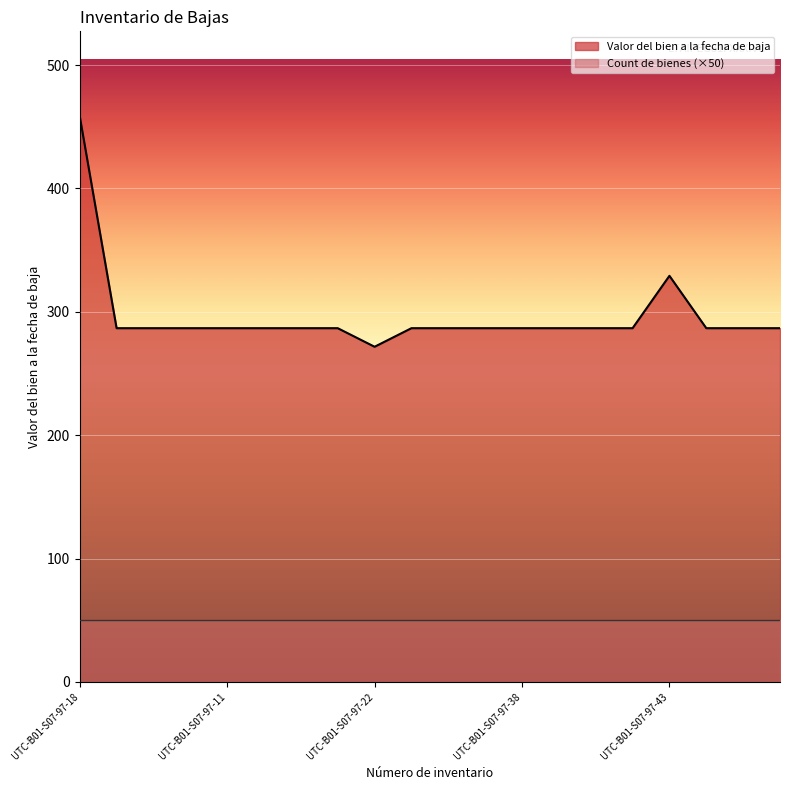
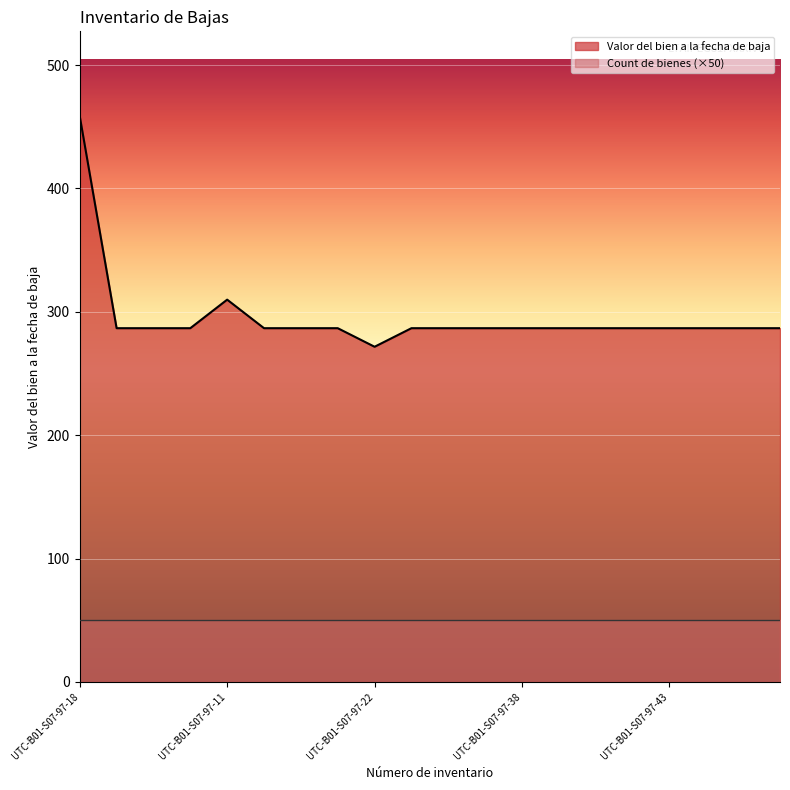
Valor del bien a la fecha de baja, UTC-B01-S07-97-11: 287 -> 310
Valor del bien a la fecha de baja, UTC-B01-S07-97-43: 329 -> 287
